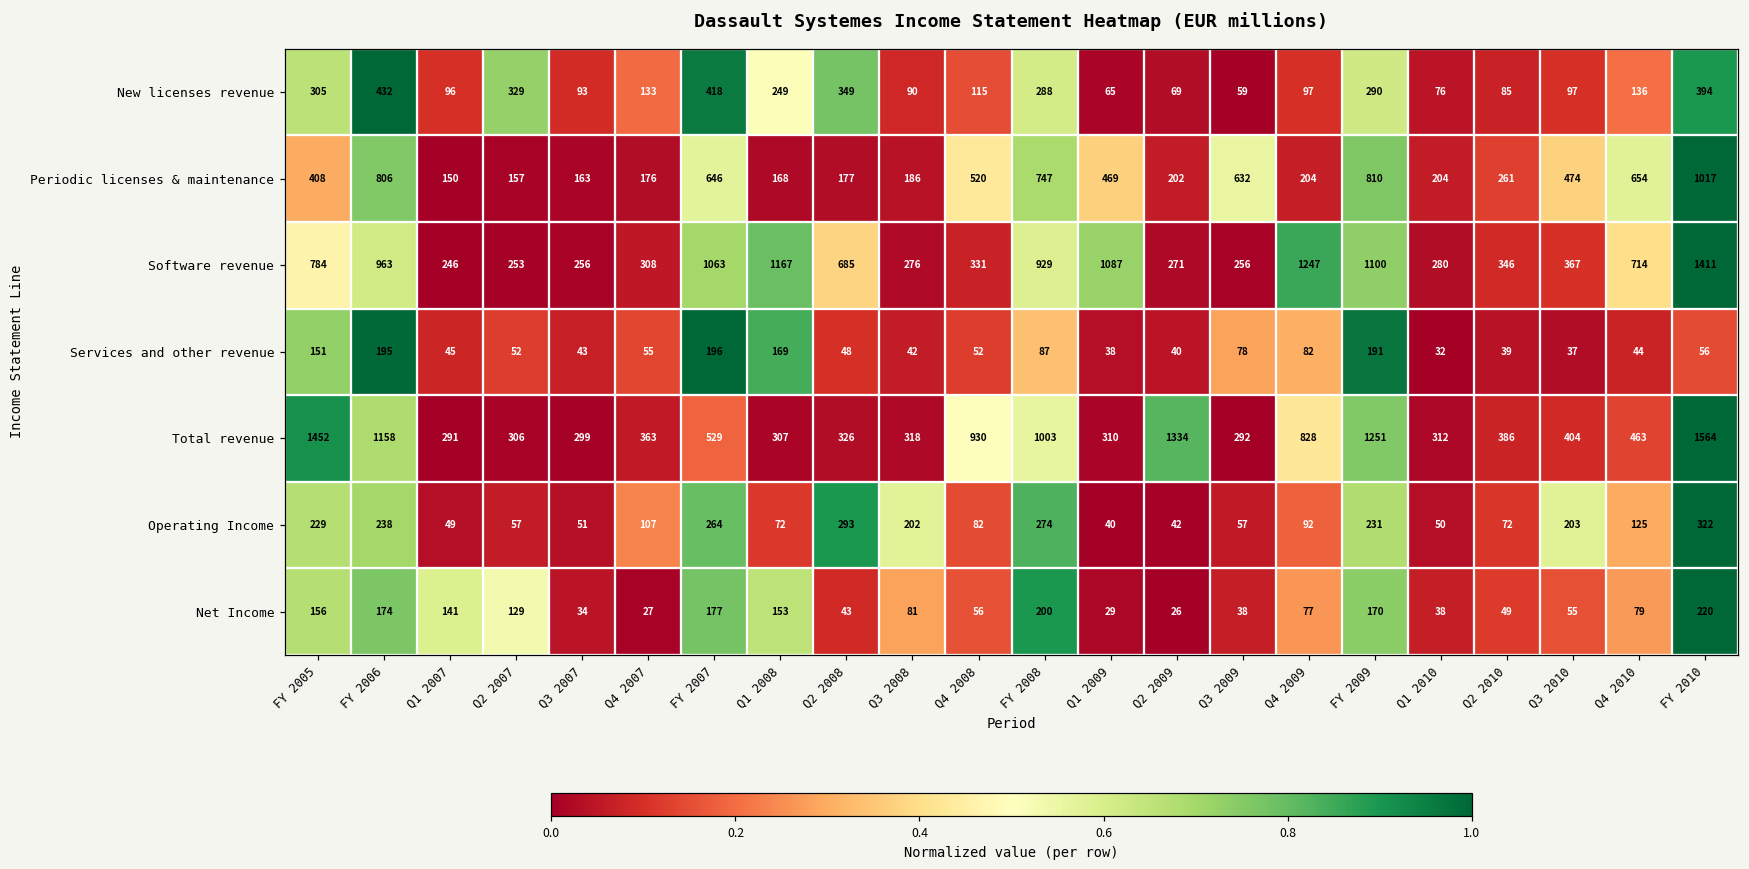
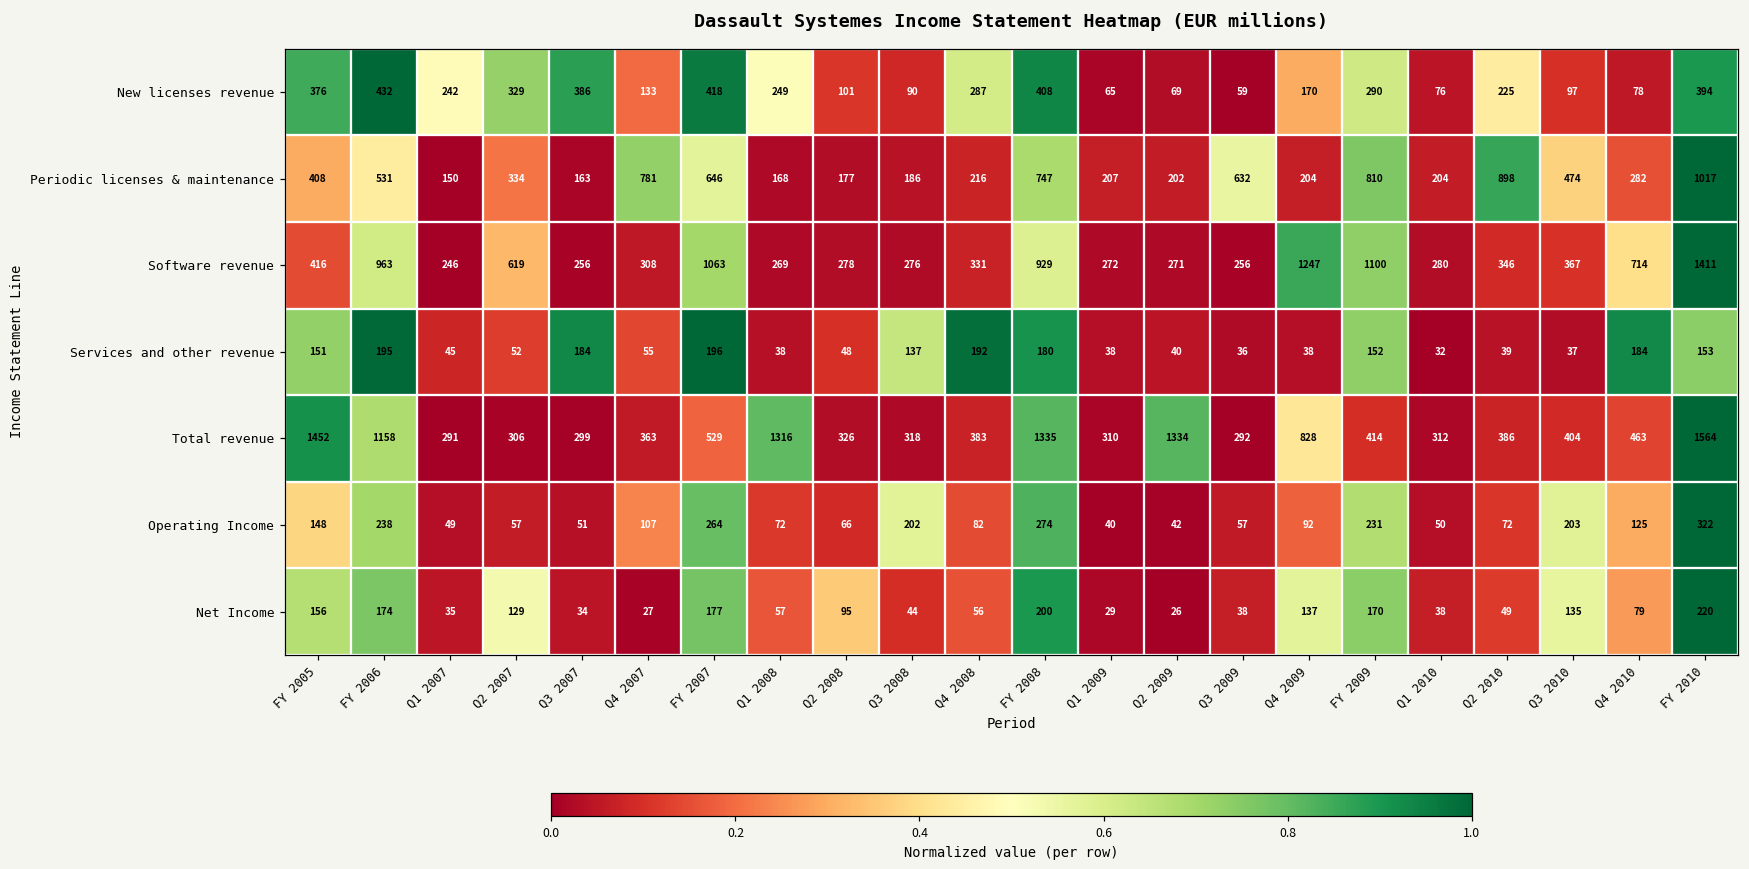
New licenses revenue, FY 2005: 305 -> 376
New licenses revenue, Q1 2007: 96 -> 242
New licenses revenue, Q3 2007: 93 -> 386
New licenses revenue, Q2 2008: 349 -> 101
New licenses revenue, Q4 2008: 115 -> 287
New licenses revenue, FY 2008: 288 -> 408
New licenses revenue, Q4 2009: 97 -> 170
New licenses revenue, Q2 2010: 85 -> 225
New licenses revenue, Q4 2010: 136 -> 78
Periodic licenses & maintenance, FY 2006: 806 -> 531
Periodic licenses & maintenance, Q2 2007: 157 -> 334
Periodic licenses & maintenance, Q4 2007: 176 -> 781
Periodic licenses & maintenance, Q4 2008: 520 -> 216
Periodic licenses & maintenance, Q1 2009: 469 -> 207
Periodic licenses & maintenance, Q2 2010: 261 -> 898
Periodic licenses & maintenance, Q4 2010: 654 -> 282
Software revenue, FY 2005: 784 -> 416
Software revenue, Q2 2007: 253 -> 619
Software revenue, Q1 2008: 1167 -> 269
Software revenue, Q2 2008: 685 -> 278
Software revenue, Q1 2009: 1087 -> 272
Services and other revenue, Q3 2007: 43 -> 184
Services and other revenue, Q1 2008: 169 -> 38
Services and other revenue, Q3 2008: 42 -> 137
Services and other revenue, Q4 2008: 52 -> 192
Services and other revenue, FY 2008: 87 -> 180
Services and other revenue, Q3 2009: 78 -> 36
Services and other revenue, Q4 2009: 82 -> 38
Services and other revenue, FY 2009: 191 -> 152
Services and other revenue, Q4 2010: 44 -> 184
Services and other revenue, FY 2010: 56 -> 153
Total revenue, Q1 2008: 307 -> 1316
Total revenue, Q4 2008: 930 -> 383
Total revenue, FY 2008: 1003 -> 1335
Total revenue, FY 2009: 1251 -> 414
Operating Income, FY 2005: 229 -> 148
Operating Income, Q2 2008: 293 -> 66
Net Income, Q1 2007: 141 -> 35
Net Income, Q1 2008: 153 -> 57
Net Income, Q2 2008: 43 -> 95
Net Income, Q3 2008: 81 -> 44
Net Income, Q4 2009: 77 -> 137
Net Income, Q3 2010: 55 -> 135
